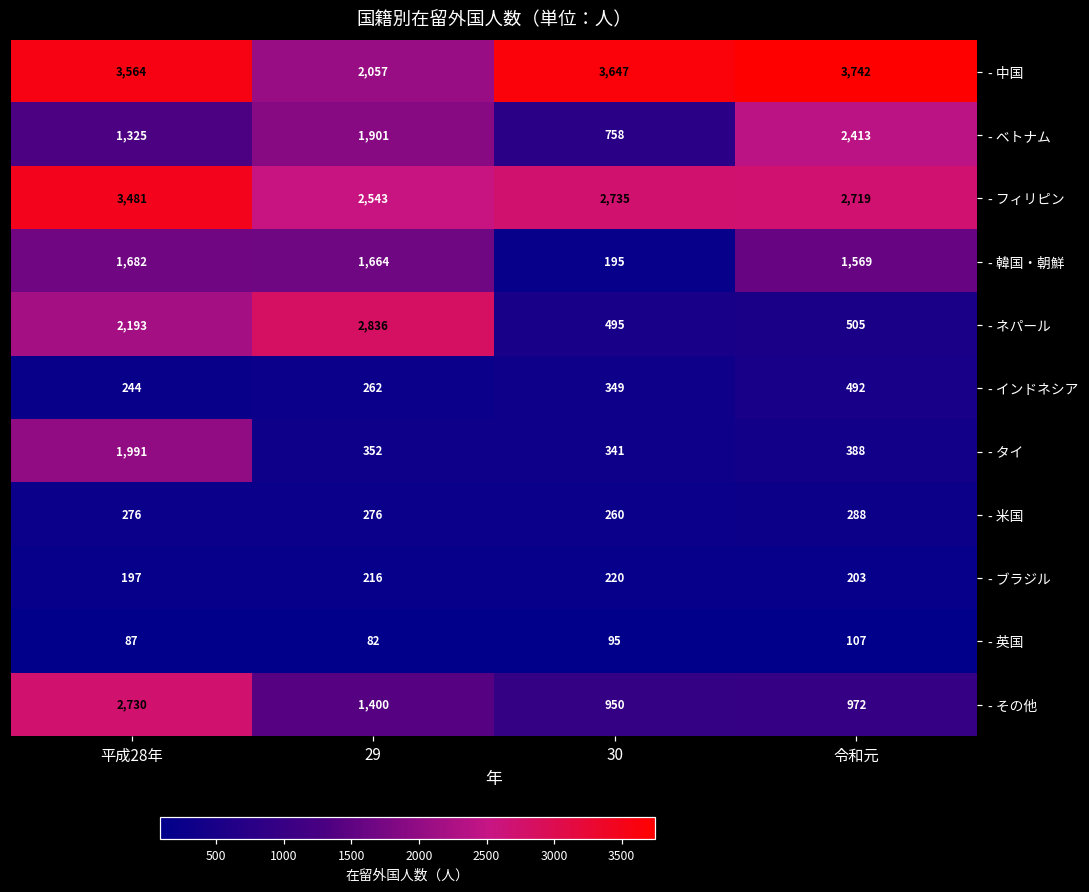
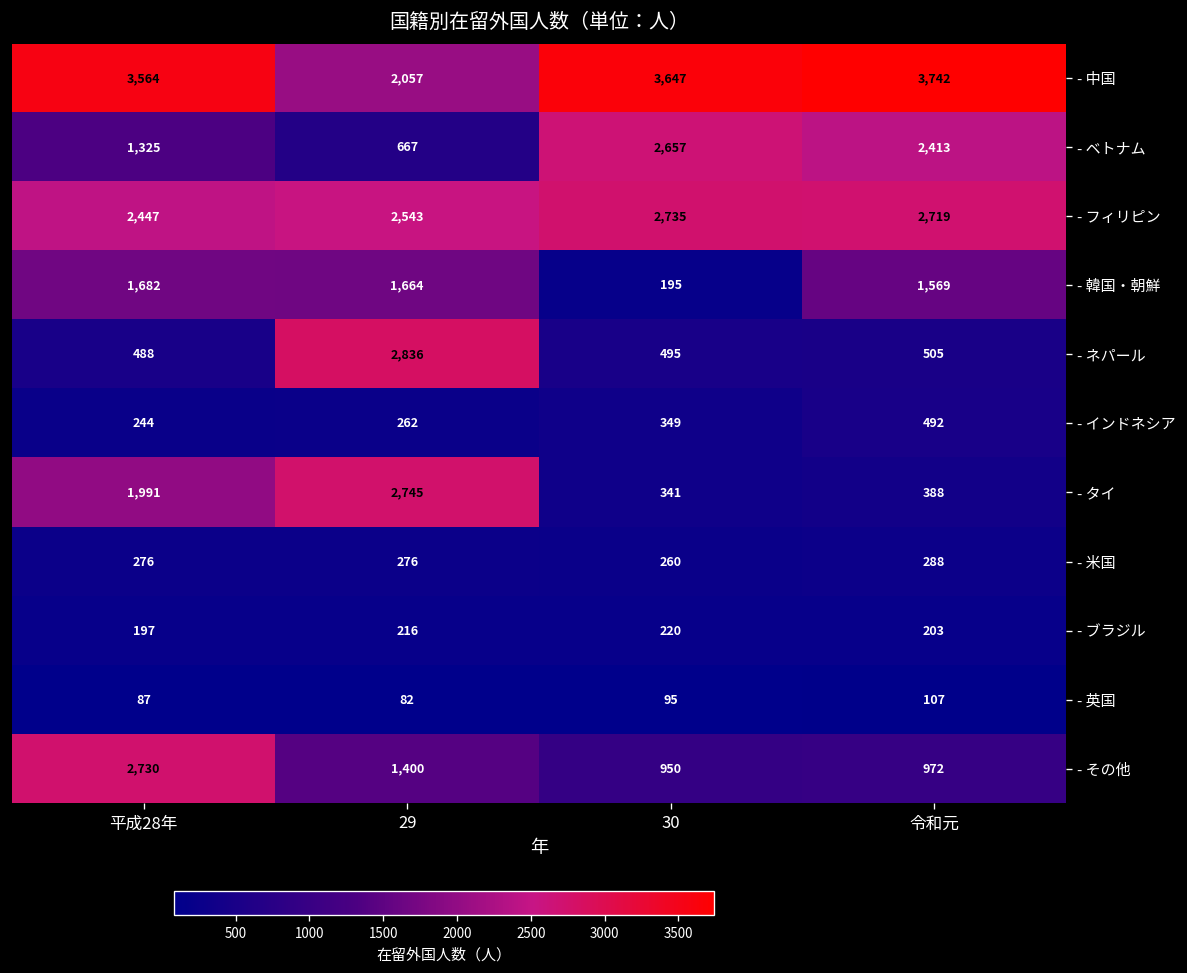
- ベトナム, 29: 1,901 -> 667
- ベトナム, 30: 758 -> 2,657
- フィリピン, 平成28年: 3,481 -> 2,447
- ネパール, 平成28年: 2,193 -> 488
- タイ, 29: 352 -> 2,745
